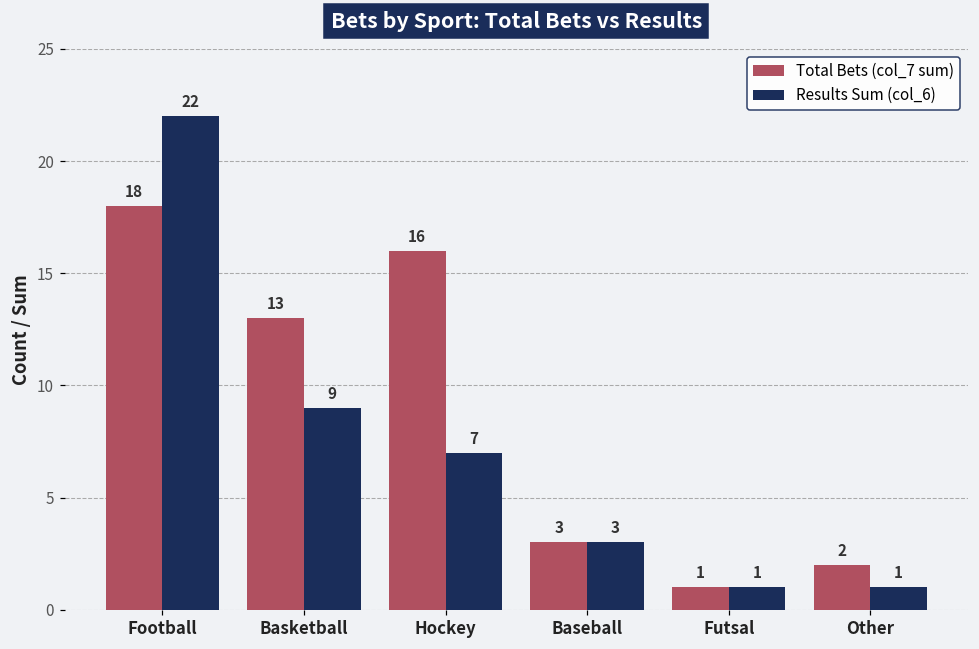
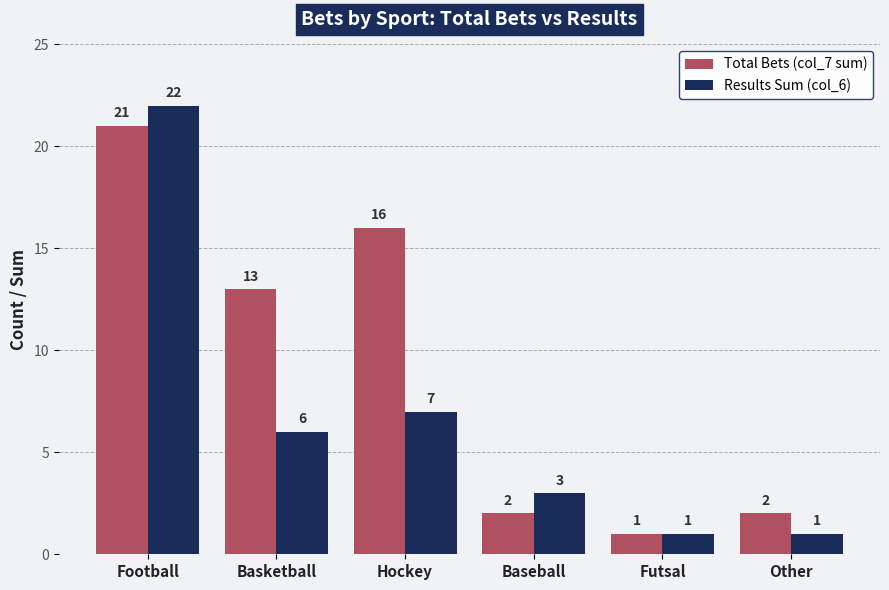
Total Bets (col_7 sum), Football: 18 -> 21
Results Sum (col_6), Basketball: 9 -> 6
Total Bets (col_7 sum), Baseball: 3 -> 2
